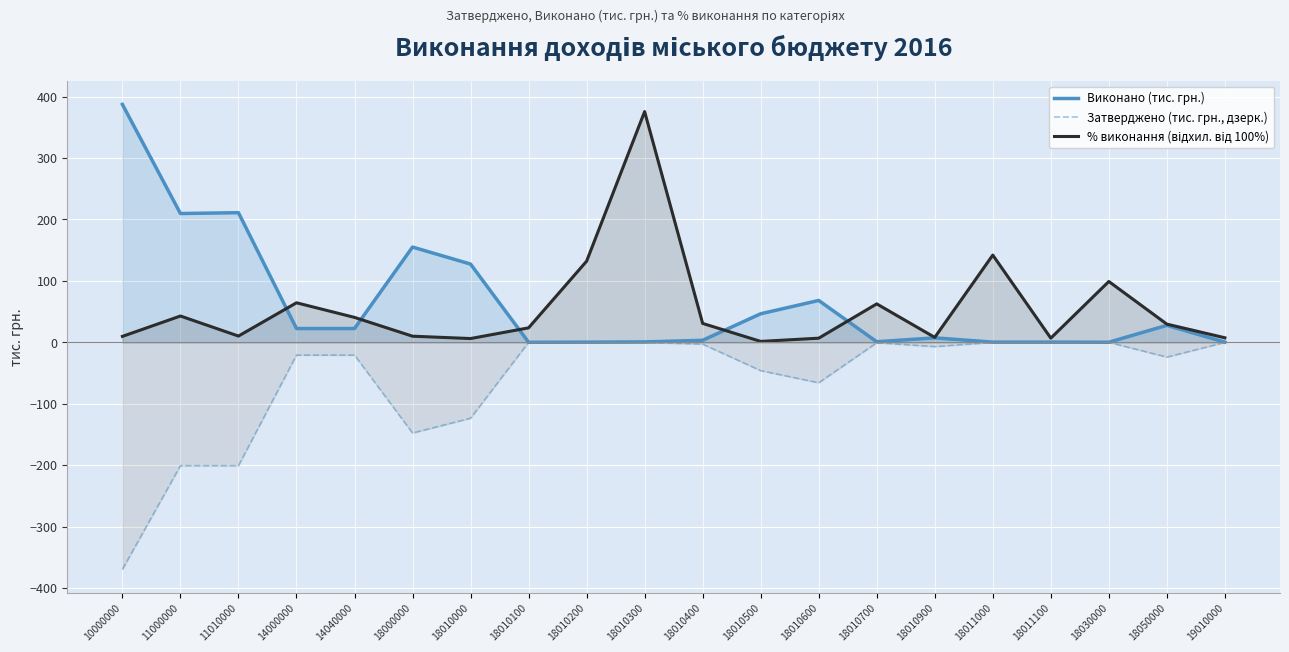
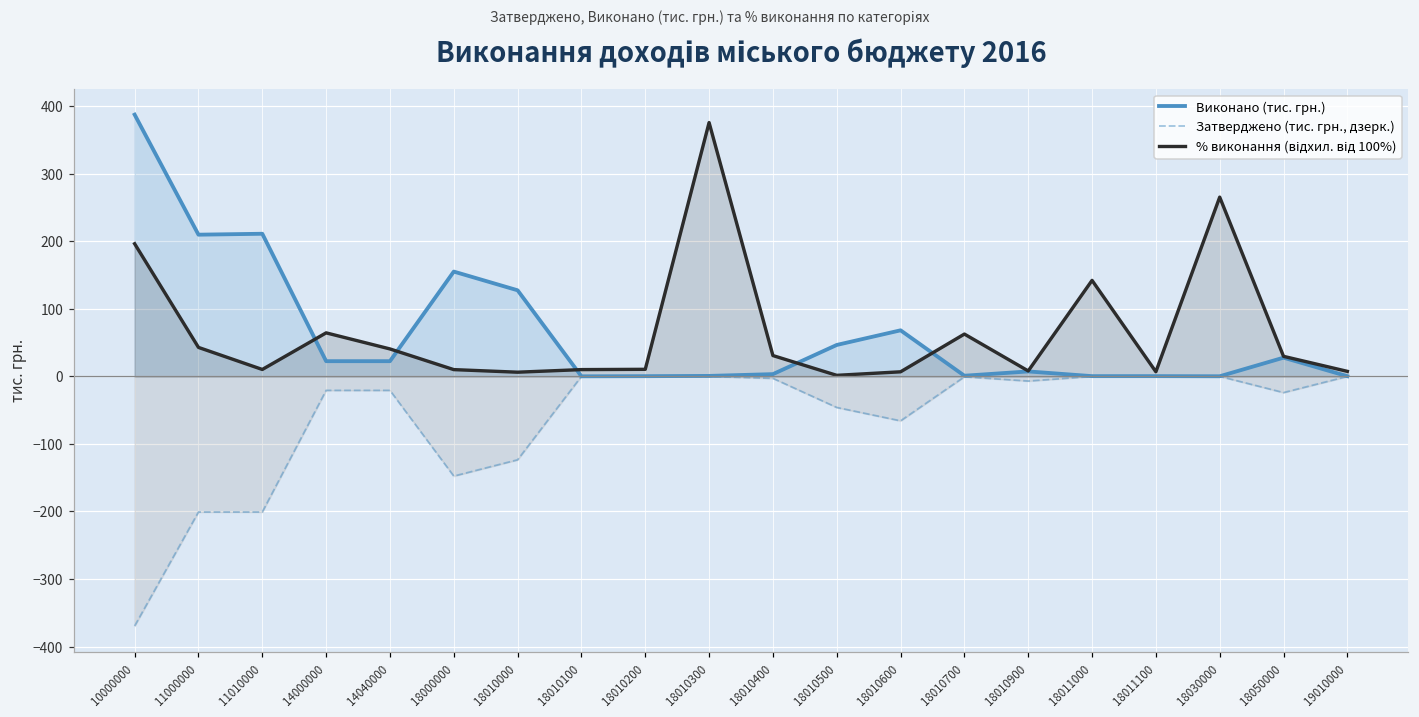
% виконання (відхил. від 100%), 10000000: 10 -> 200
% виконання (відхил. від 100%), 18010100: 20 -> 10
% виконання (відхил. від 100%), 18010200: 130 -> 10
% виконання (відхил. від 100%), 18030000: 100 -> 270
